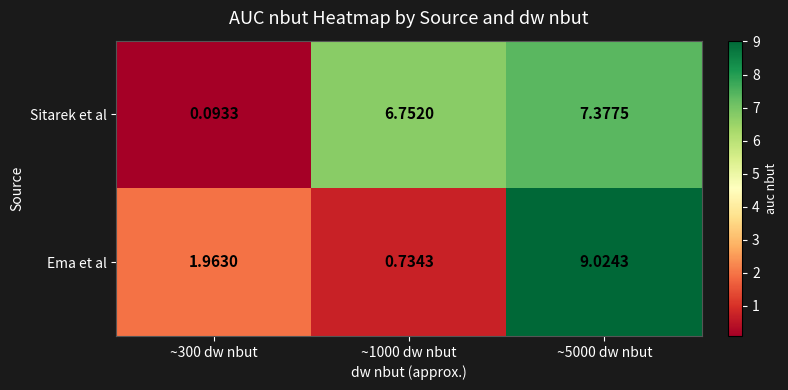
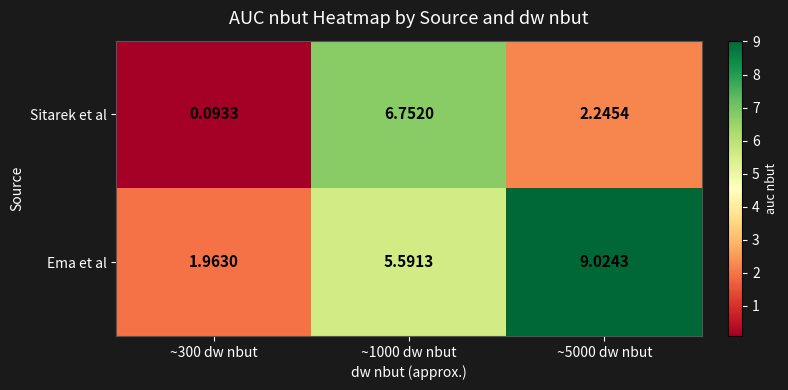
Sitarek et al, ~5000 dw nbut: 7.3775 -> 2.2454
Ema et al, ~1000 dw nbut: 0.7343 -> 5.5913
